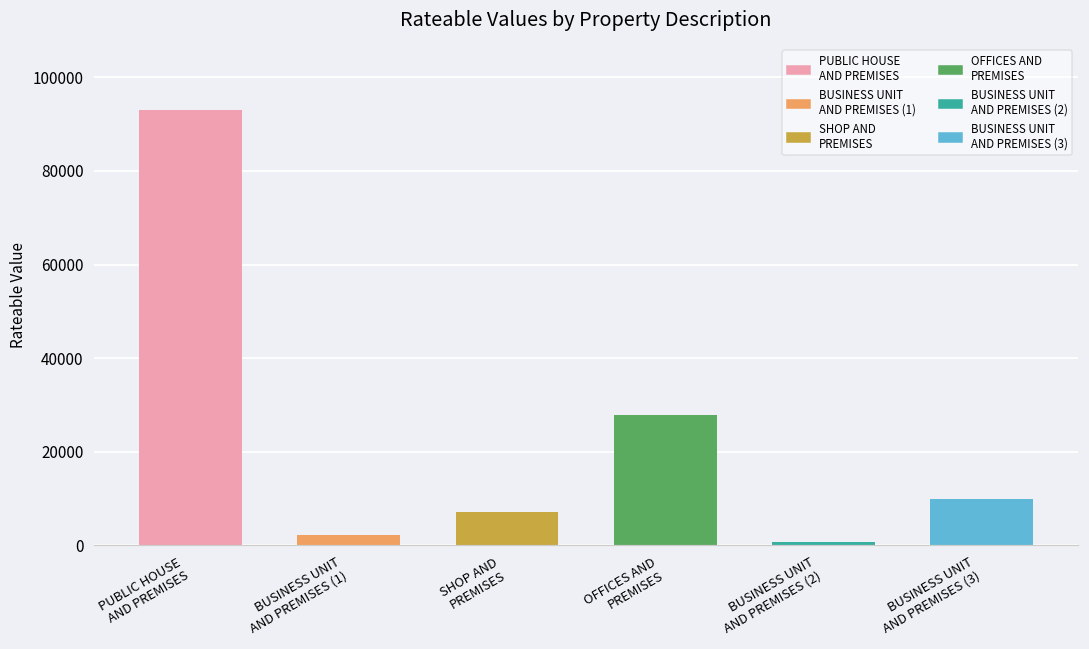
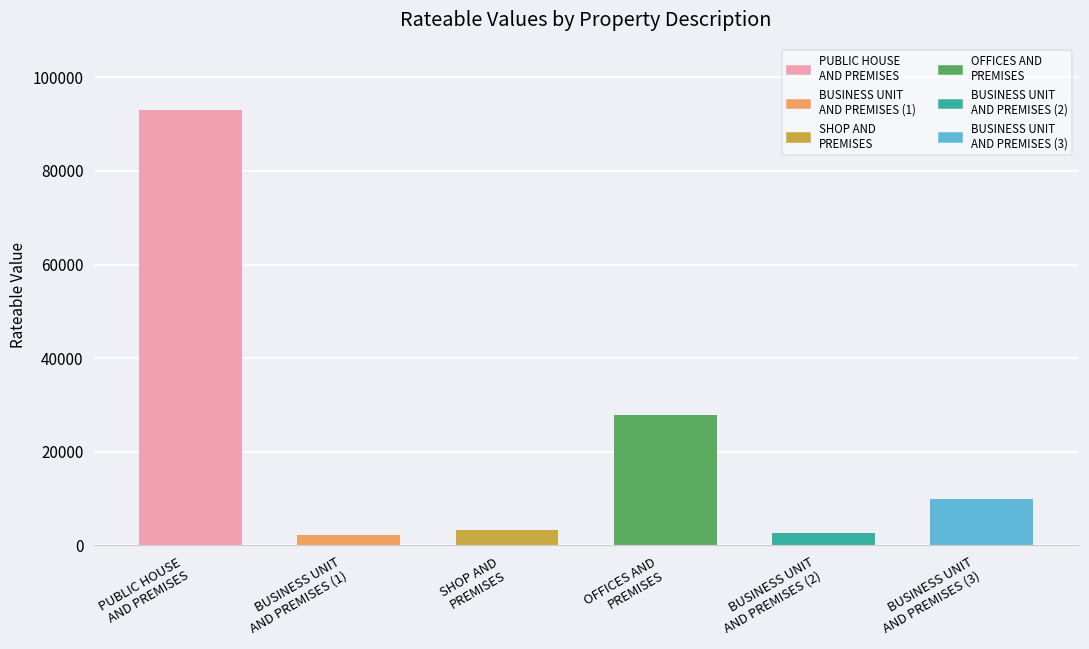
SHOP AND PREMISES: 7000 -> 3000
BUSINESS UNIT AND PREMISES (2): 1000 -> 3000
